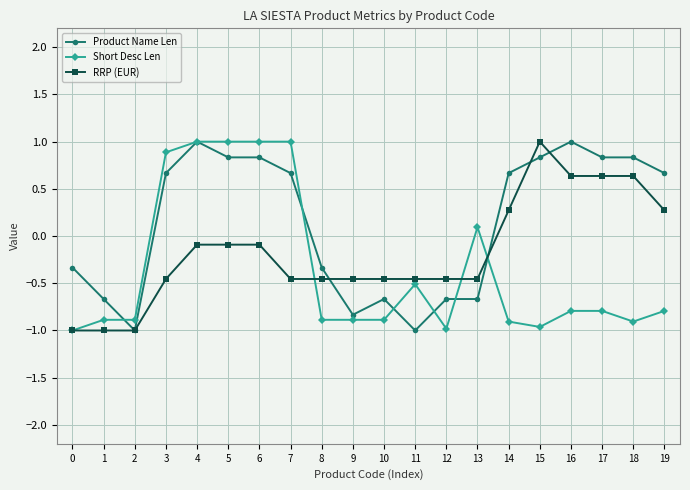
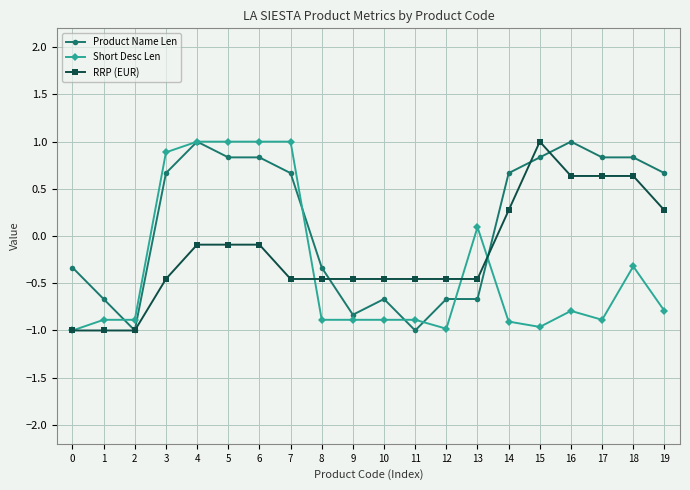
Short Desc Len, 11: -0.5 -> -0.9
Short Desc Len, 17: -0.8 -> -0.9
Short Desc Len, 18: -0.9 -> -0.3
